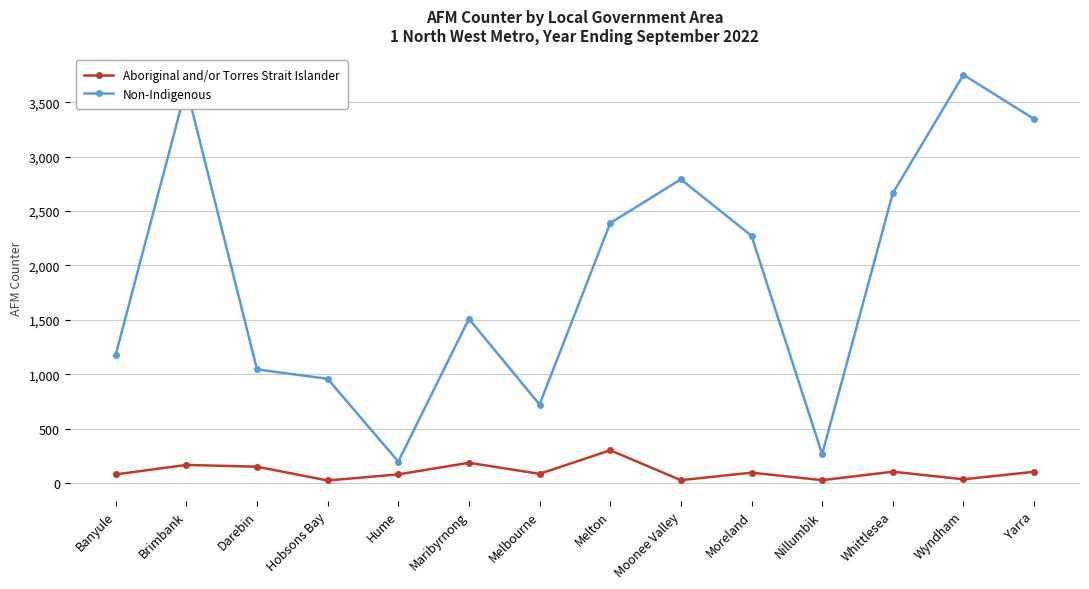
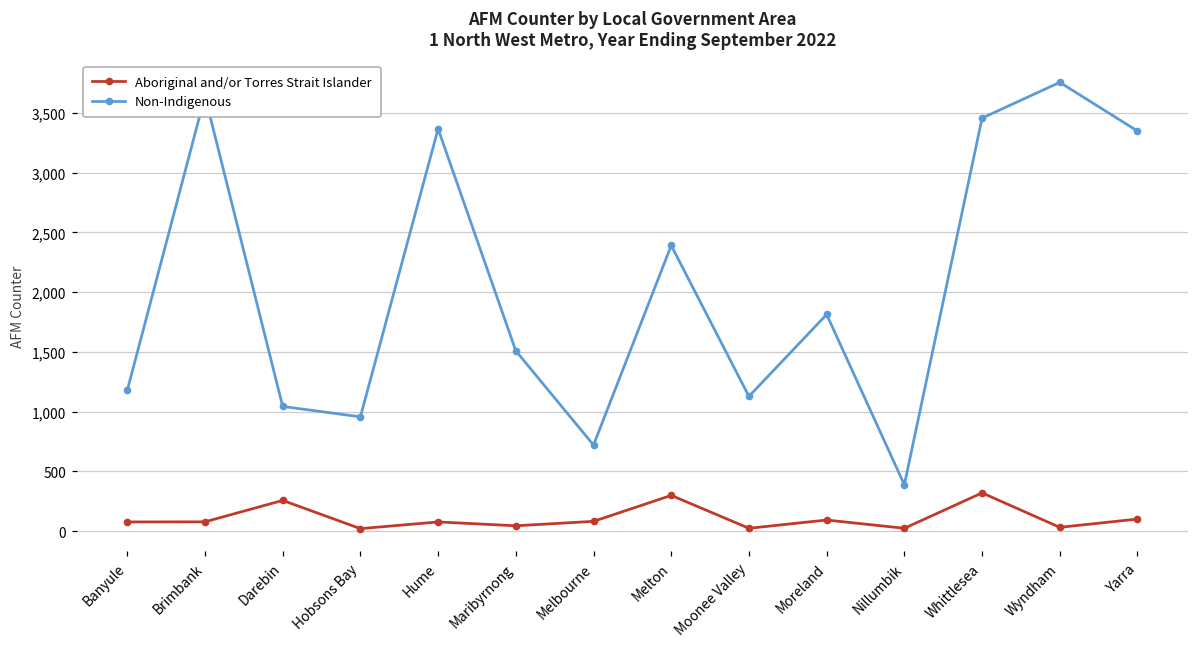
Aboriginal and/or Torres Strait Islander, Brimbank: 170 -> 80
Aboriginal and/or Torres Strait Islander, Darebin: 150 -> 260
Non-Indigenous, Hume: 200 -> 3,370
Aboriginal and/or Torres Strait Islander, Maribyrnong: 190 -> 50
Non-Indigenous, Moonee Valley: 2,790 -> 1,130
Non-Indigenous, Moreland: 2,270 -> 1,810
Non-Indigenous, Nillumbik: 260 -> 390
Aboriginal and/or Torres Strait Islander, Whittlesea: 100 -> 320
Non-Indigenous, Whittlesea: 2,660 -> 3,460
